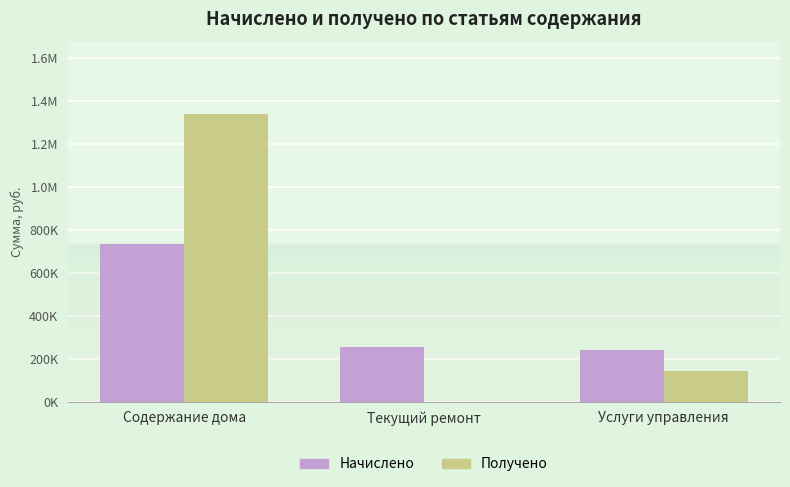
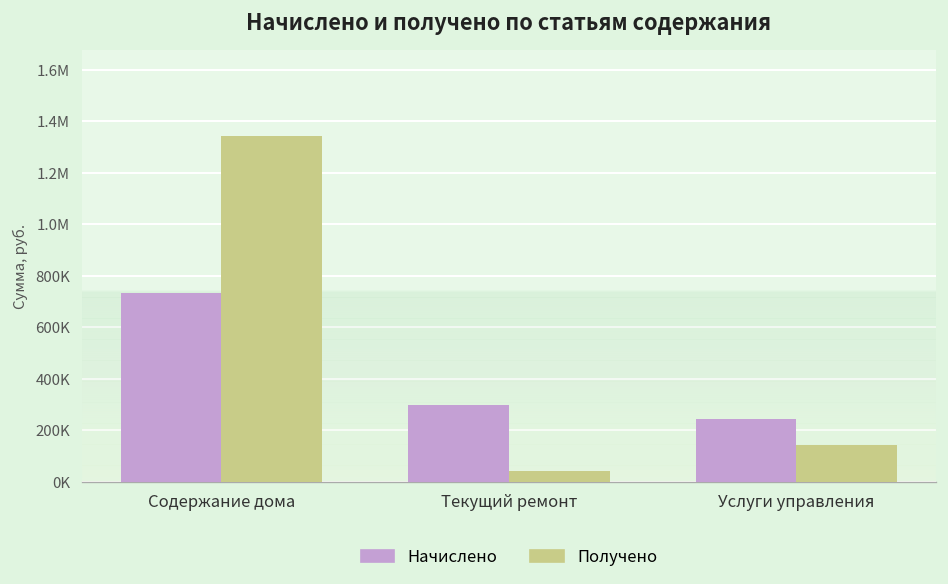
Начислено, Текущий ремонт: 260000 -> 300000
Получено, Текущий ремонт: 0 -> 40000
